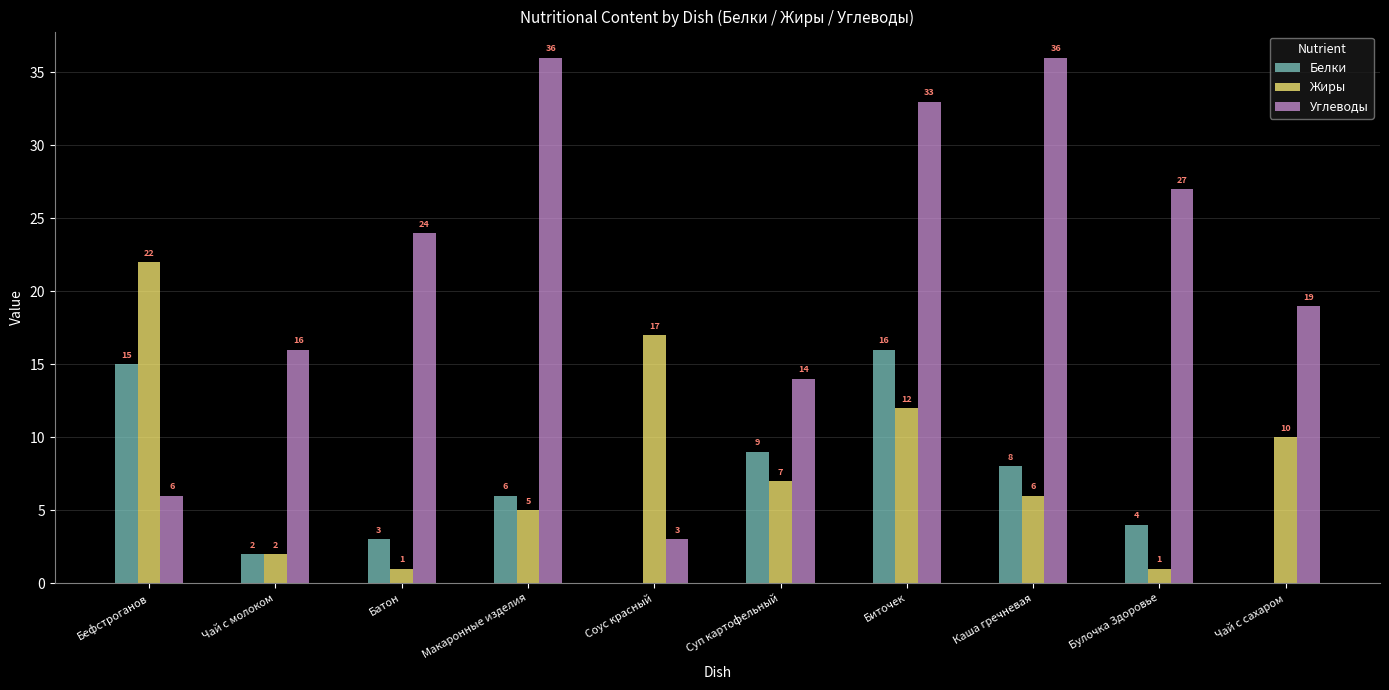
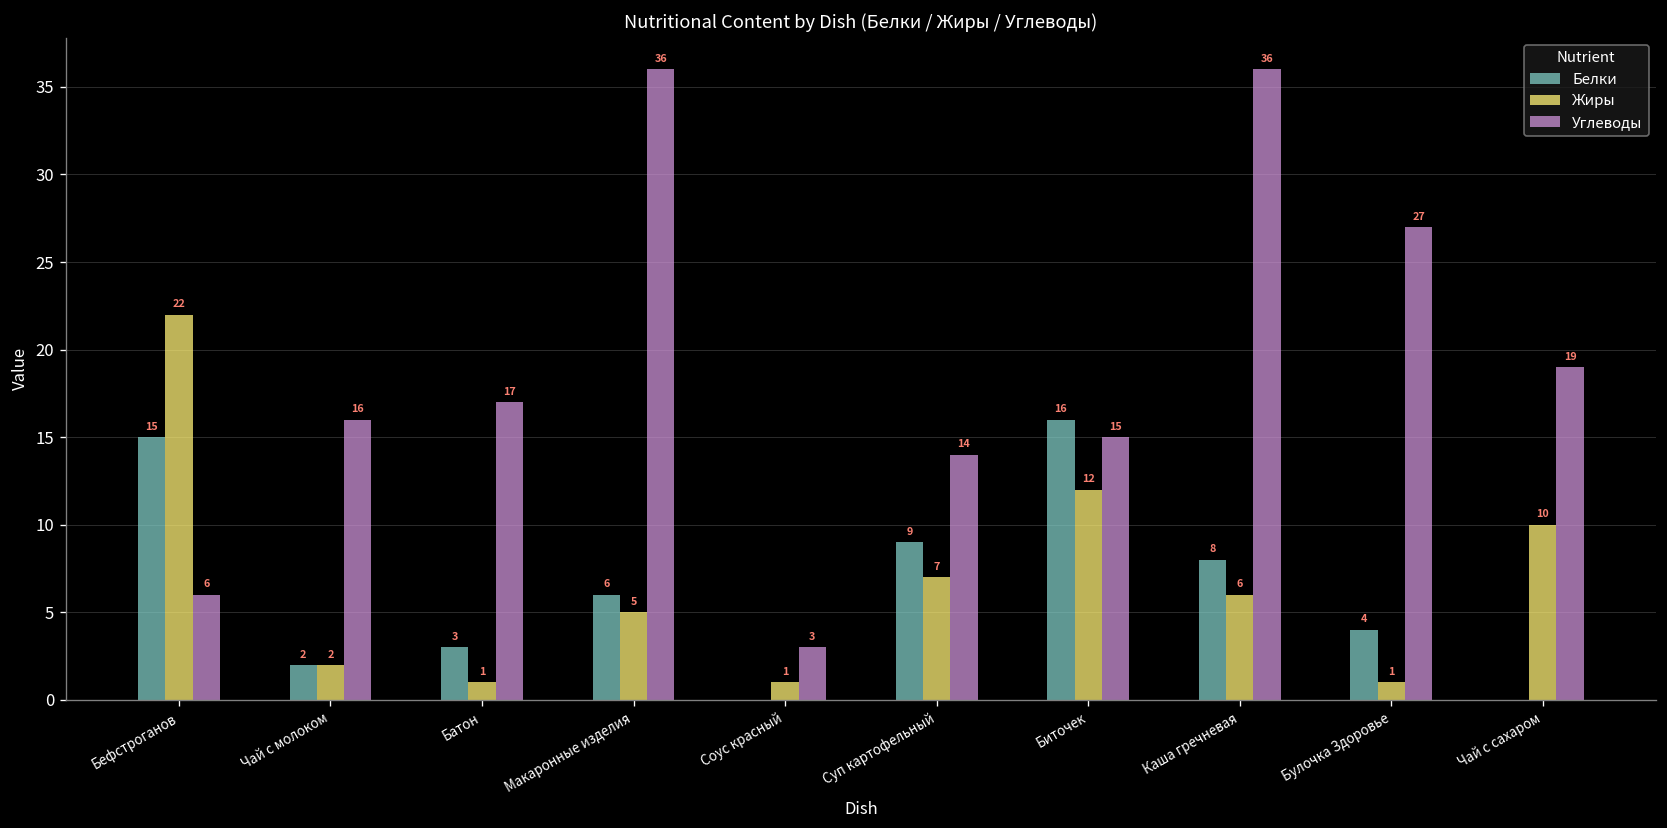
Углеводы, Батон: 24 -> 17
Жиры, Соус красный: 17 -> 1
Углеводы, Биточек: 33 -> 15
